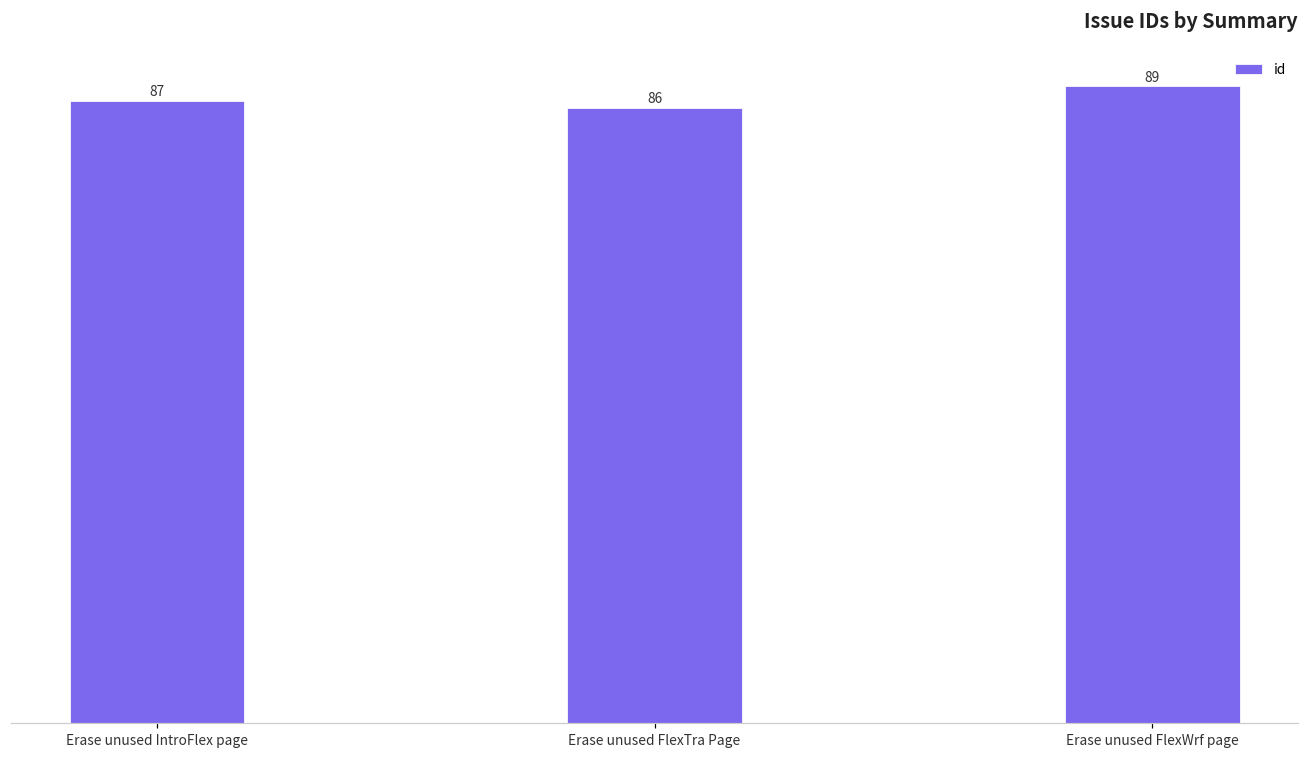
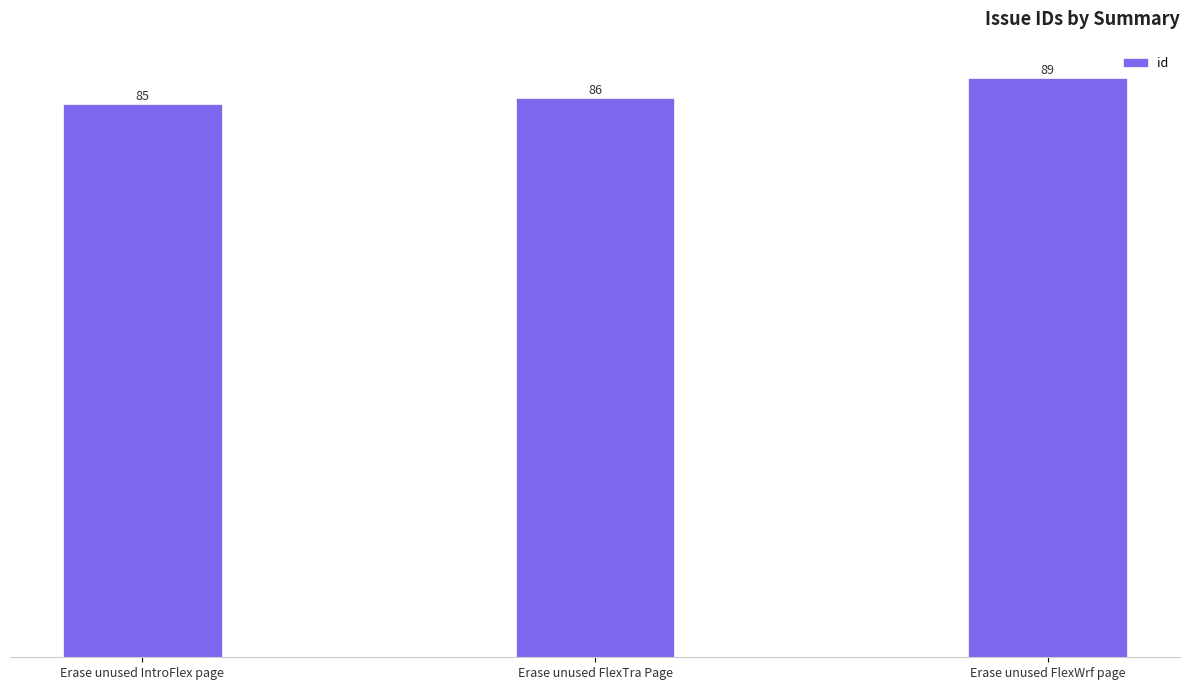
Erase unused IntroFlex page: 87 -> 85
